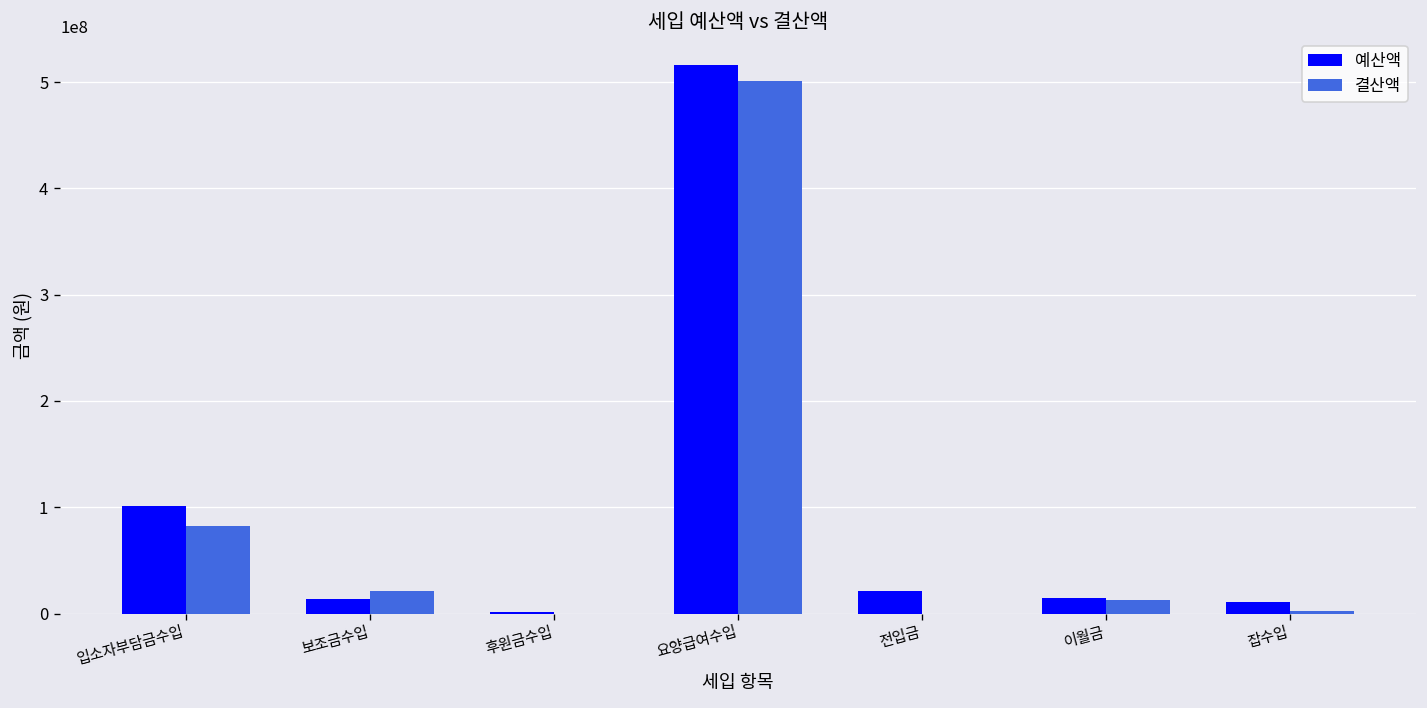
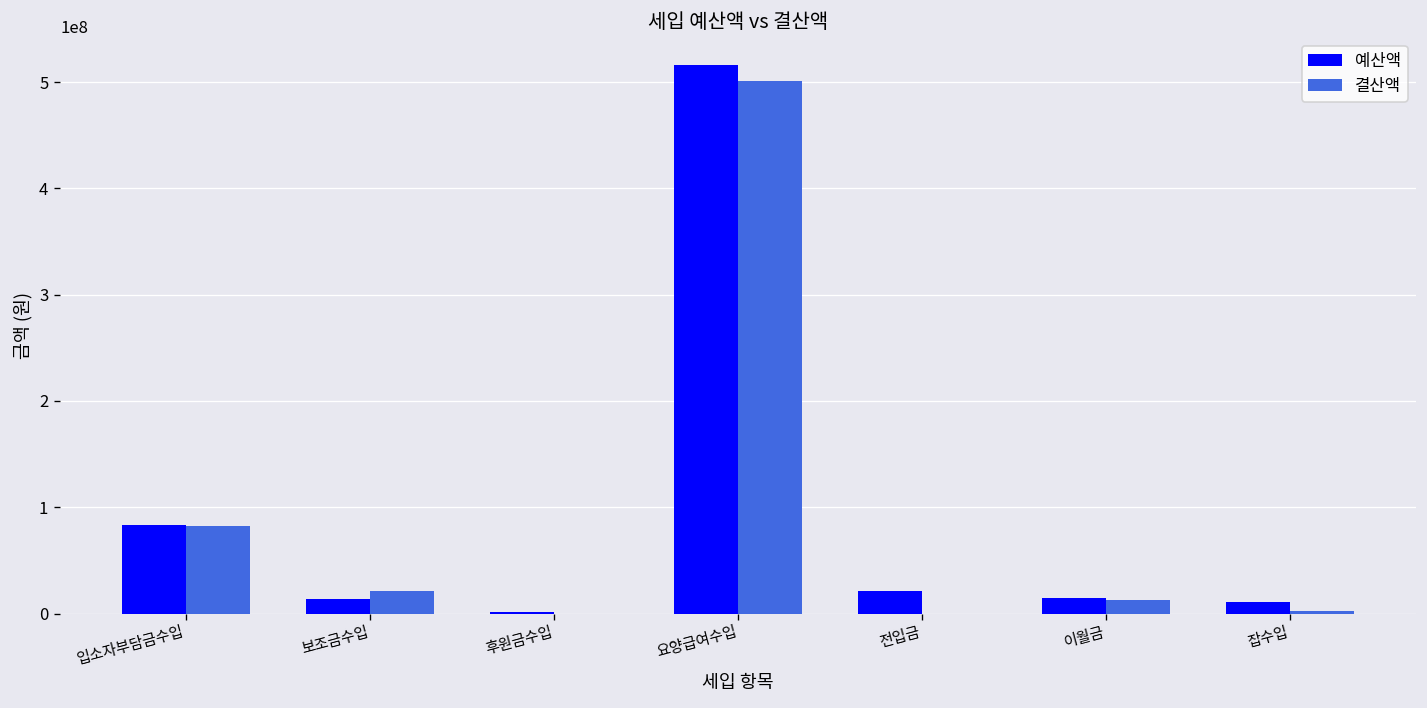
예산액, 입소자부담금수입: 100000000 -> 80000000
